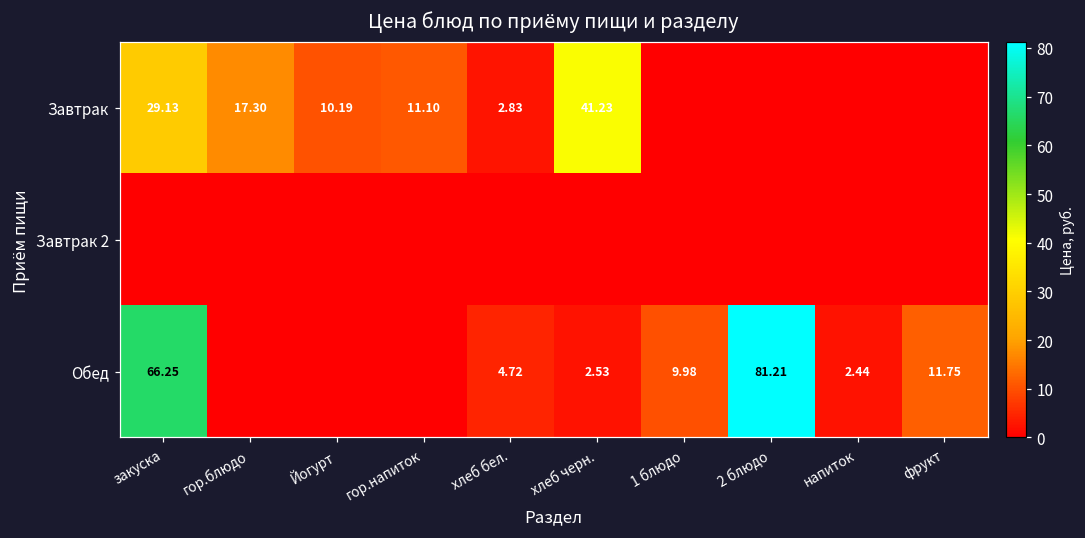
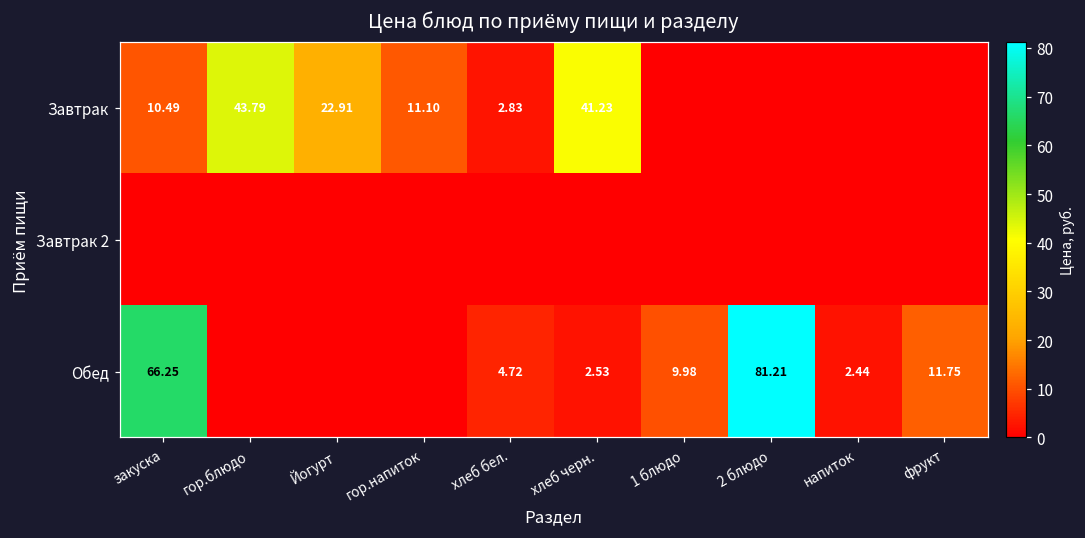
Завтрак, закуска: 29.13 -> 10.49
Завтрак, гор.блюдо: 17.30 -> 43.79
Завтрак, Йогурт: 10.19 -> 22.91
